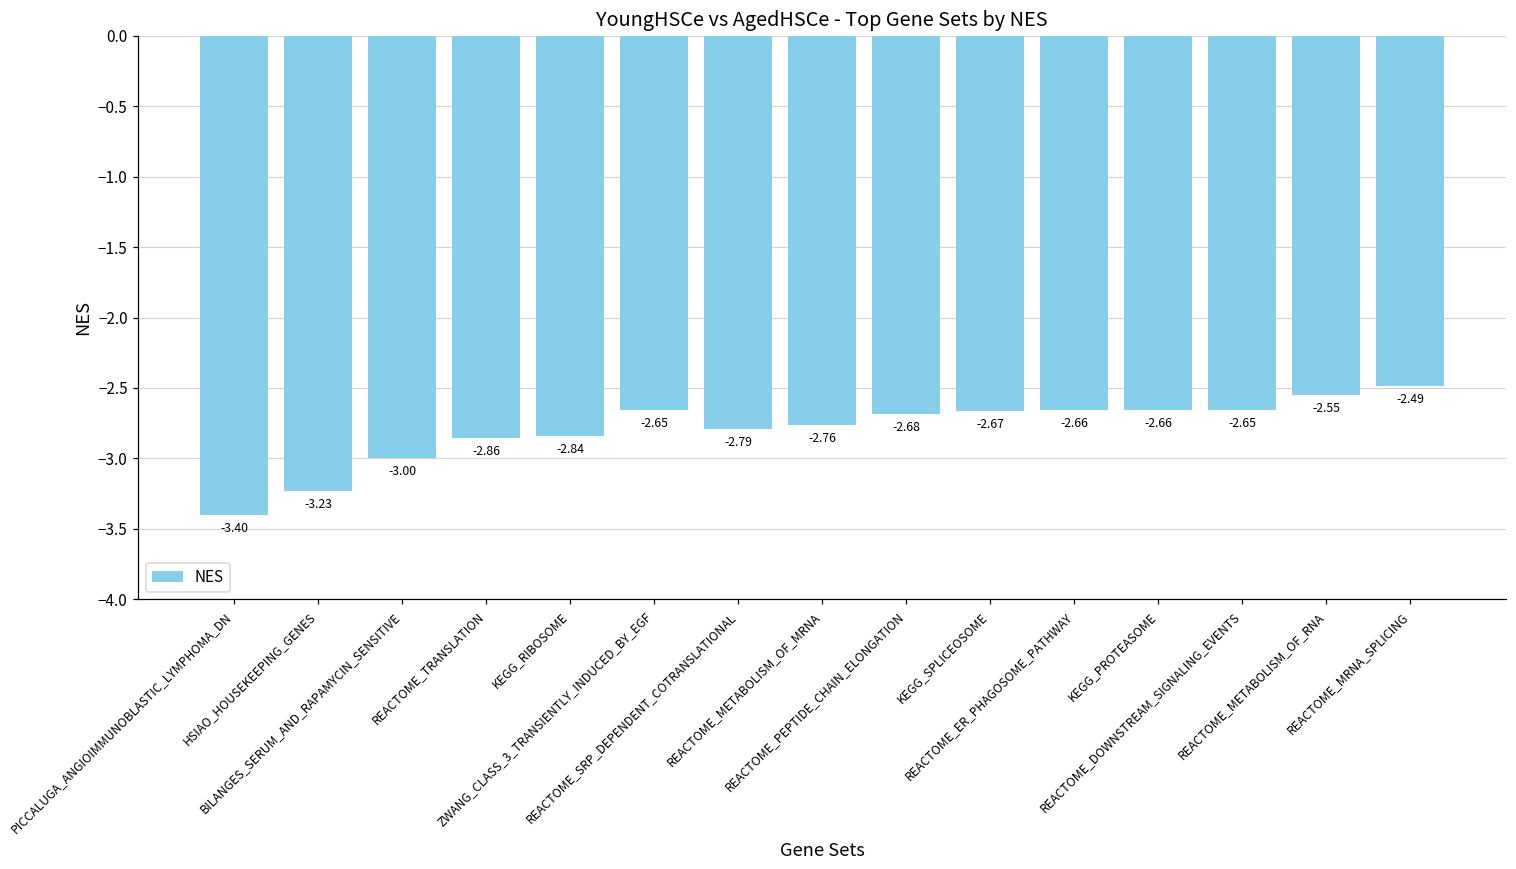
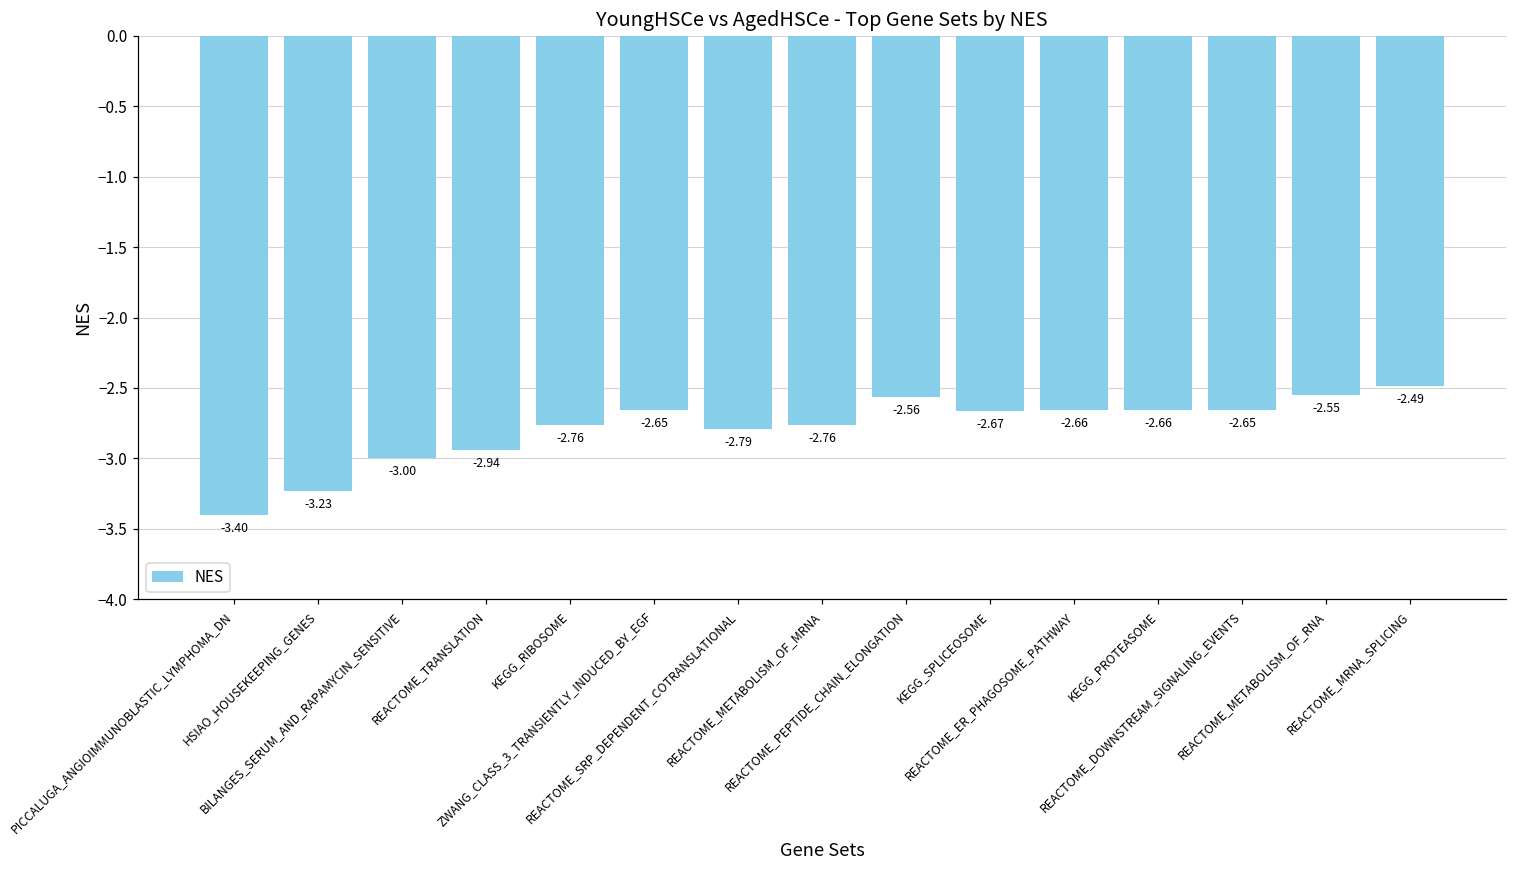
REACTOME_TRANSLATION: -2.86 -> -2.94
KEGG_RIBOSOME: -2.84 -> -2.76
REACTOME_PEPTIDE_CHAIN_ELONGATION: -2.68 -> -2.56
